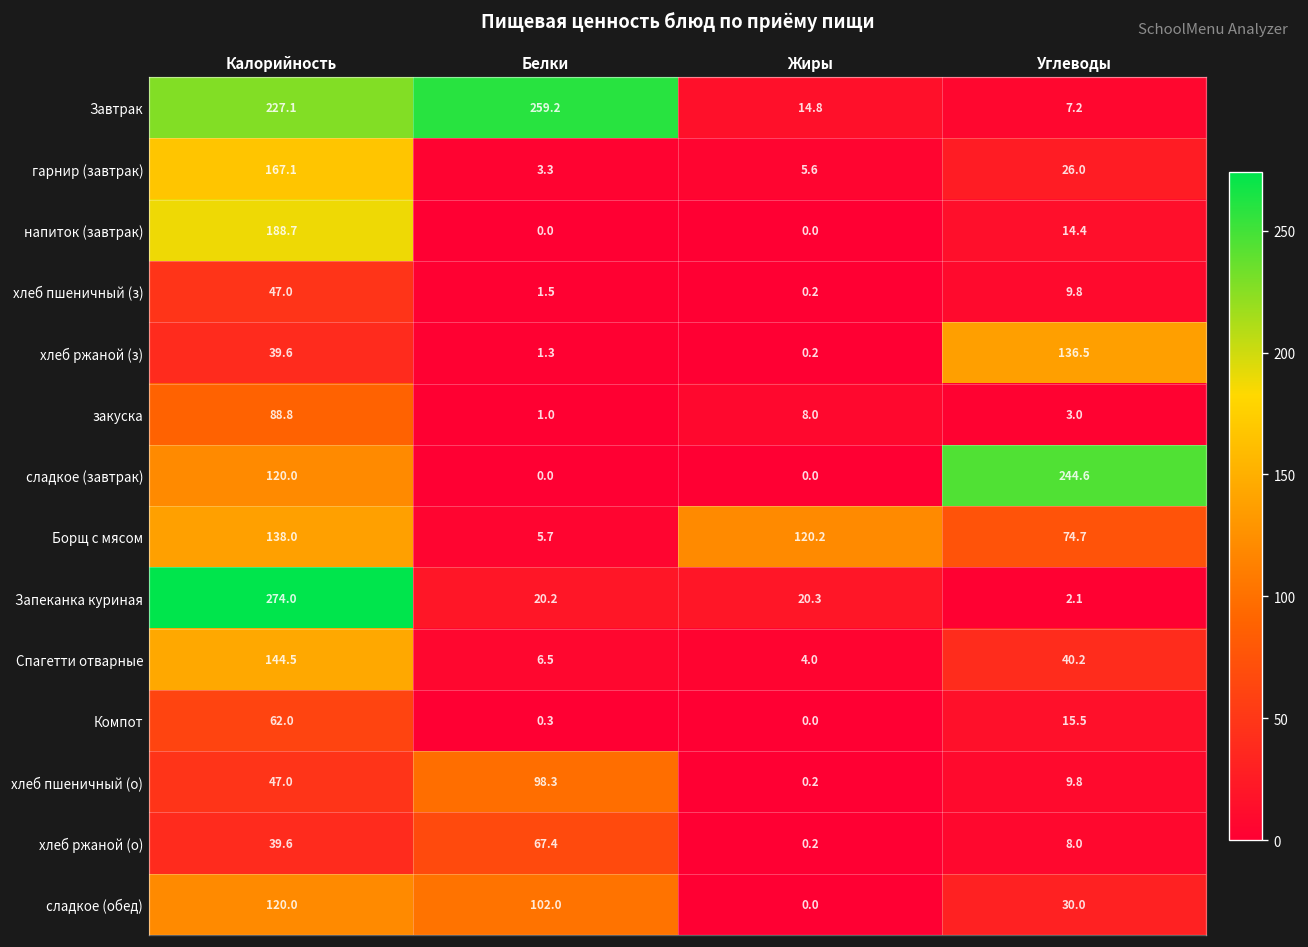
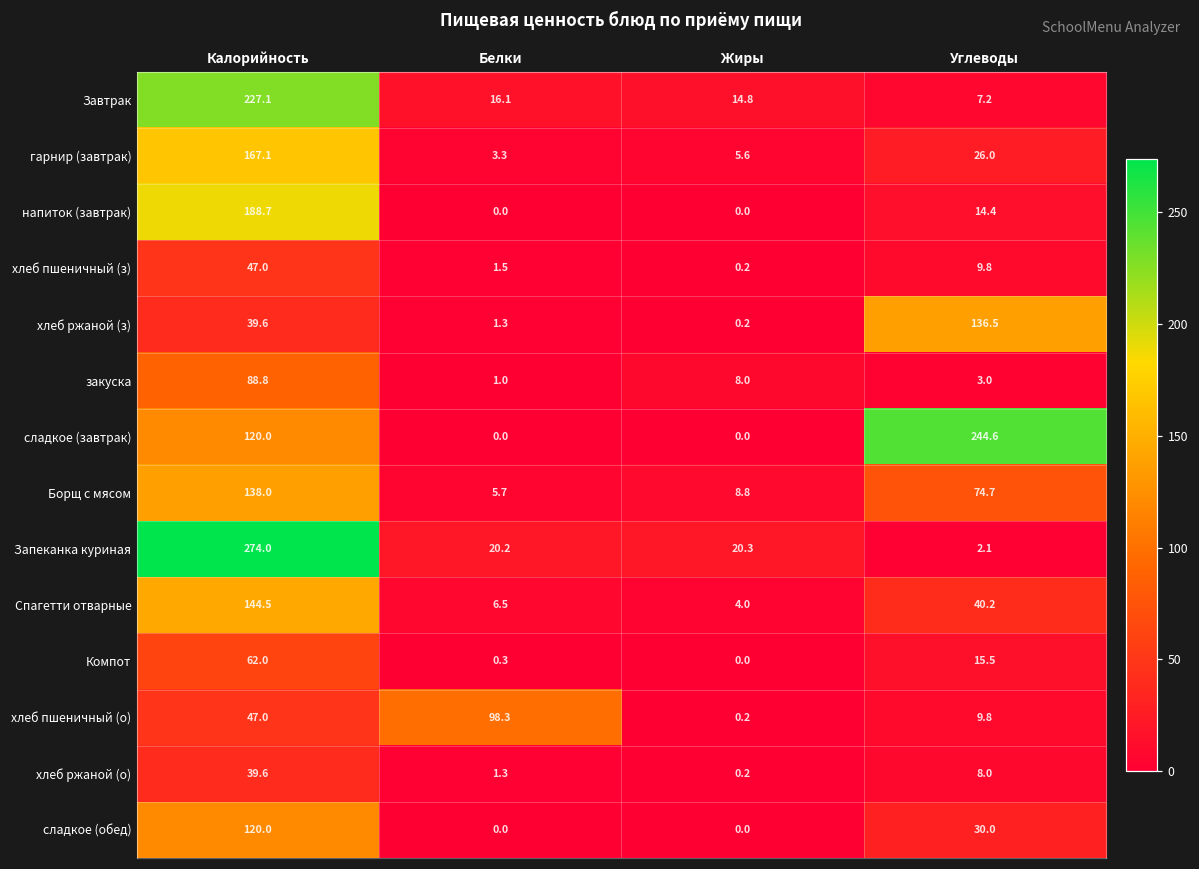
Завтрак, Белки: 259.2 -> 16.1
Борщ с мясом, Жиры: 120.2 -> 8.8
хлеб ржаной (о), Белки: 67.4 -> 1.3
сладкое (обед), Белки: 102.0 -> 0.0
